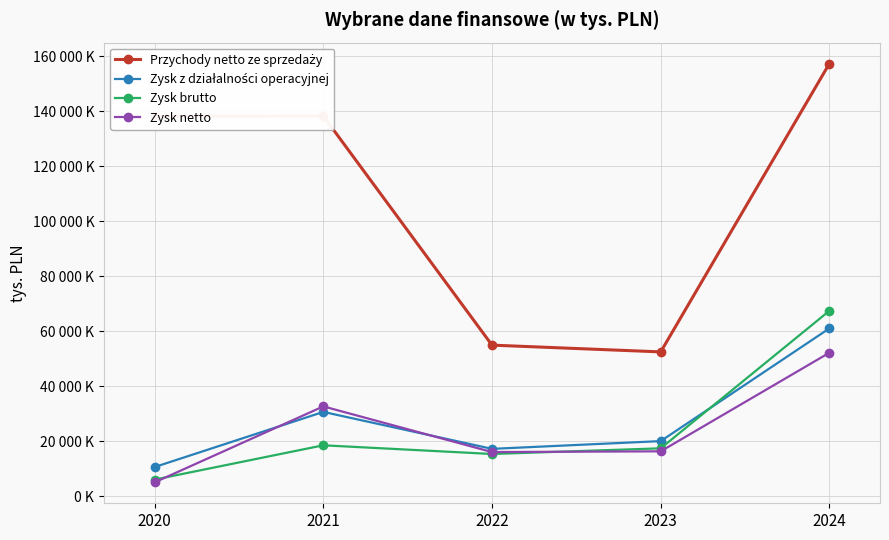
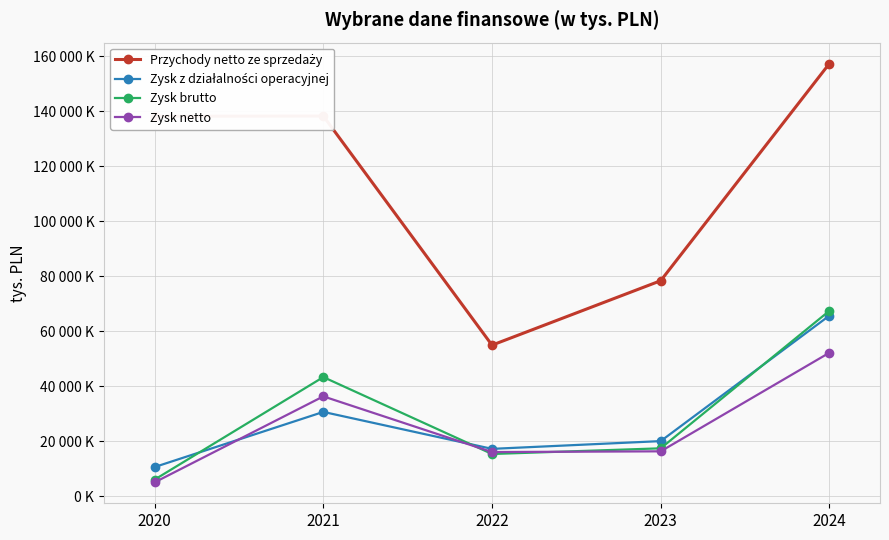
Zysk brutto, 2021: 19000000 -> 43000000
Zysk netto, 2021: 33000000 -> 36000000
Przychody netto ze sprzedaży, 2023: 52000000 -> 78000000
Zysk z działalności operacyjnej, 2024: 61000000 -> 66000000
